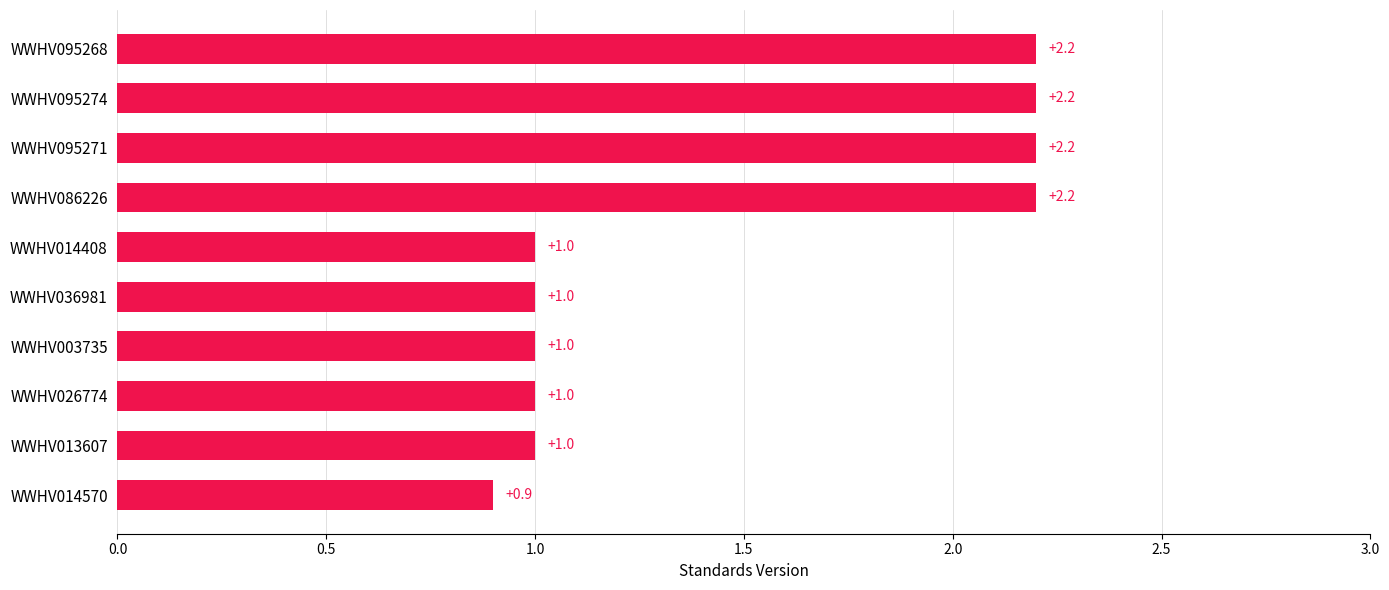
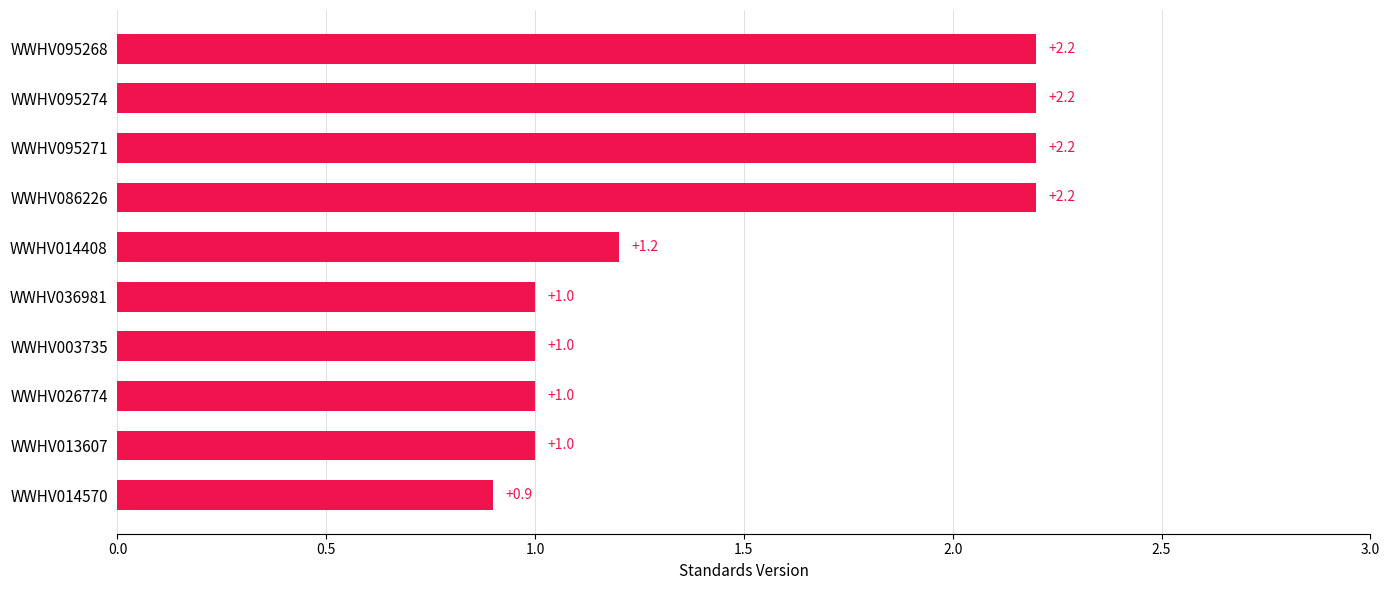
WWHV014408: +1.0 -> +1.2
